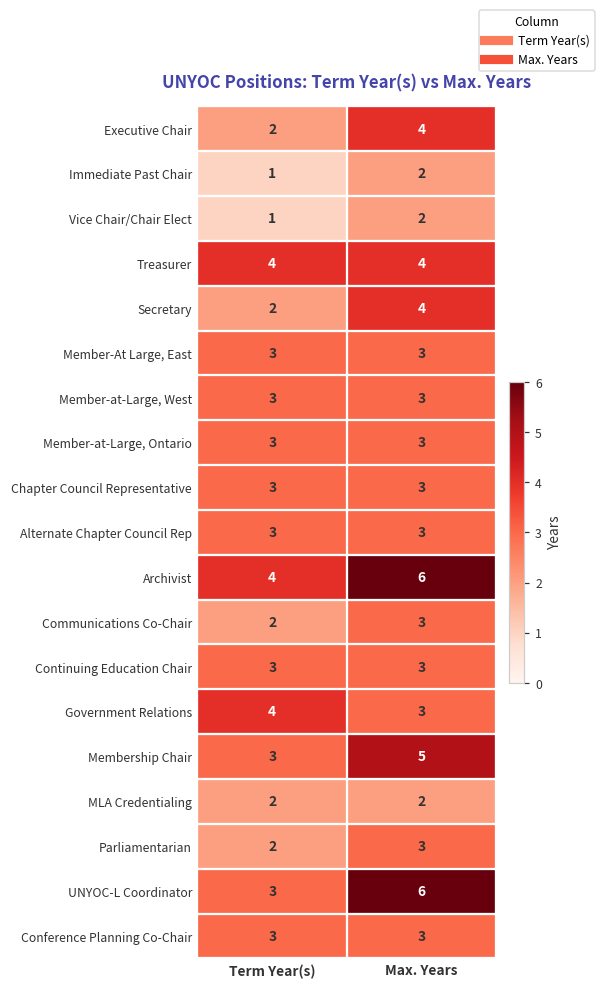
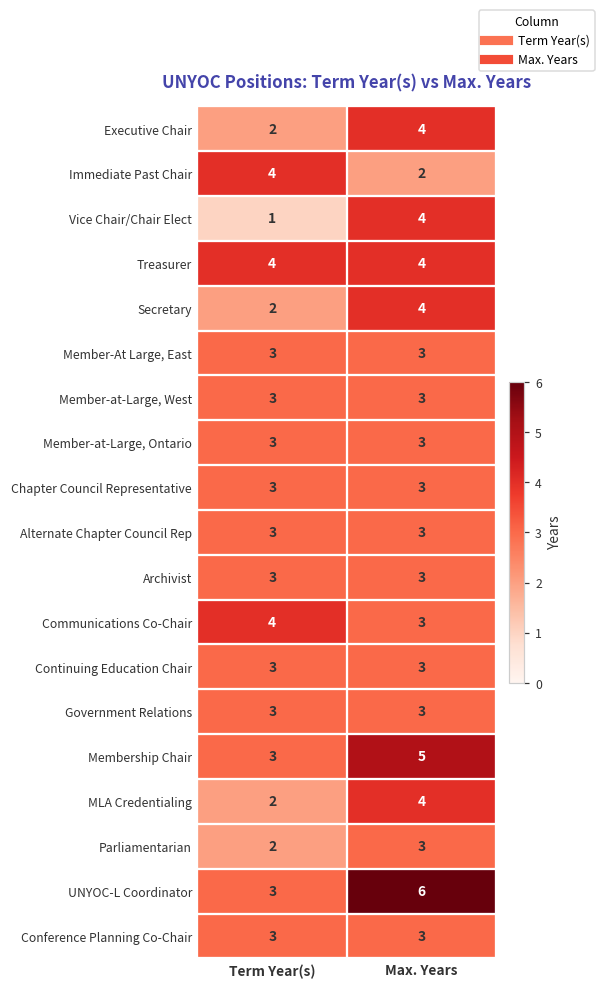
Immediate Past Chair, Term Year(s): 1 -> 4
Vice Chair/Chair Elect, Max. Years: 2 -> 4
Archivist, Term Year(s): 4 -> 3
Archivist, Max. Years: 6 -> 3
Communications Co-Chair, Term Year(s): 2 -> 4
Government Relations, Term Year(s): 4 -> 3
MLA Credentialing, Max. Years: 2 -> 4
